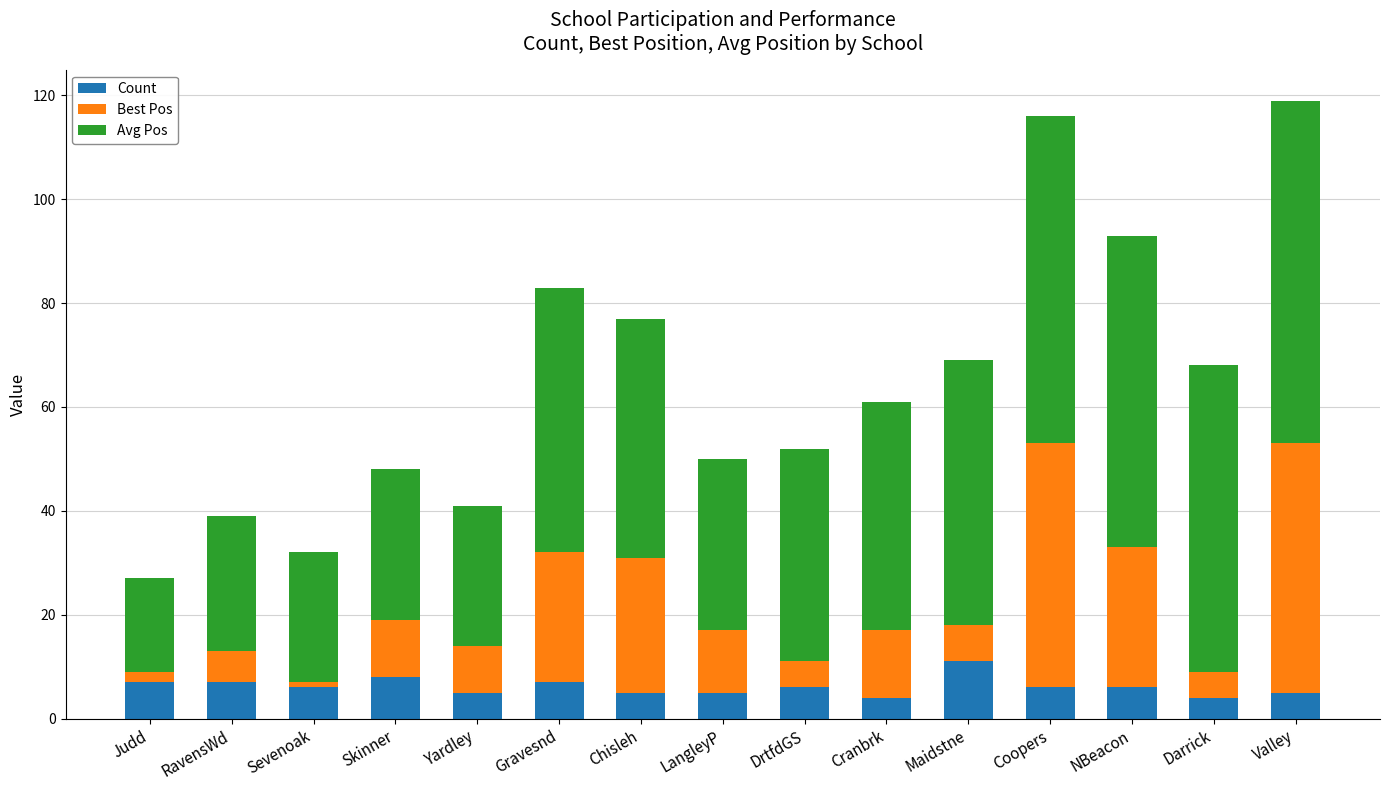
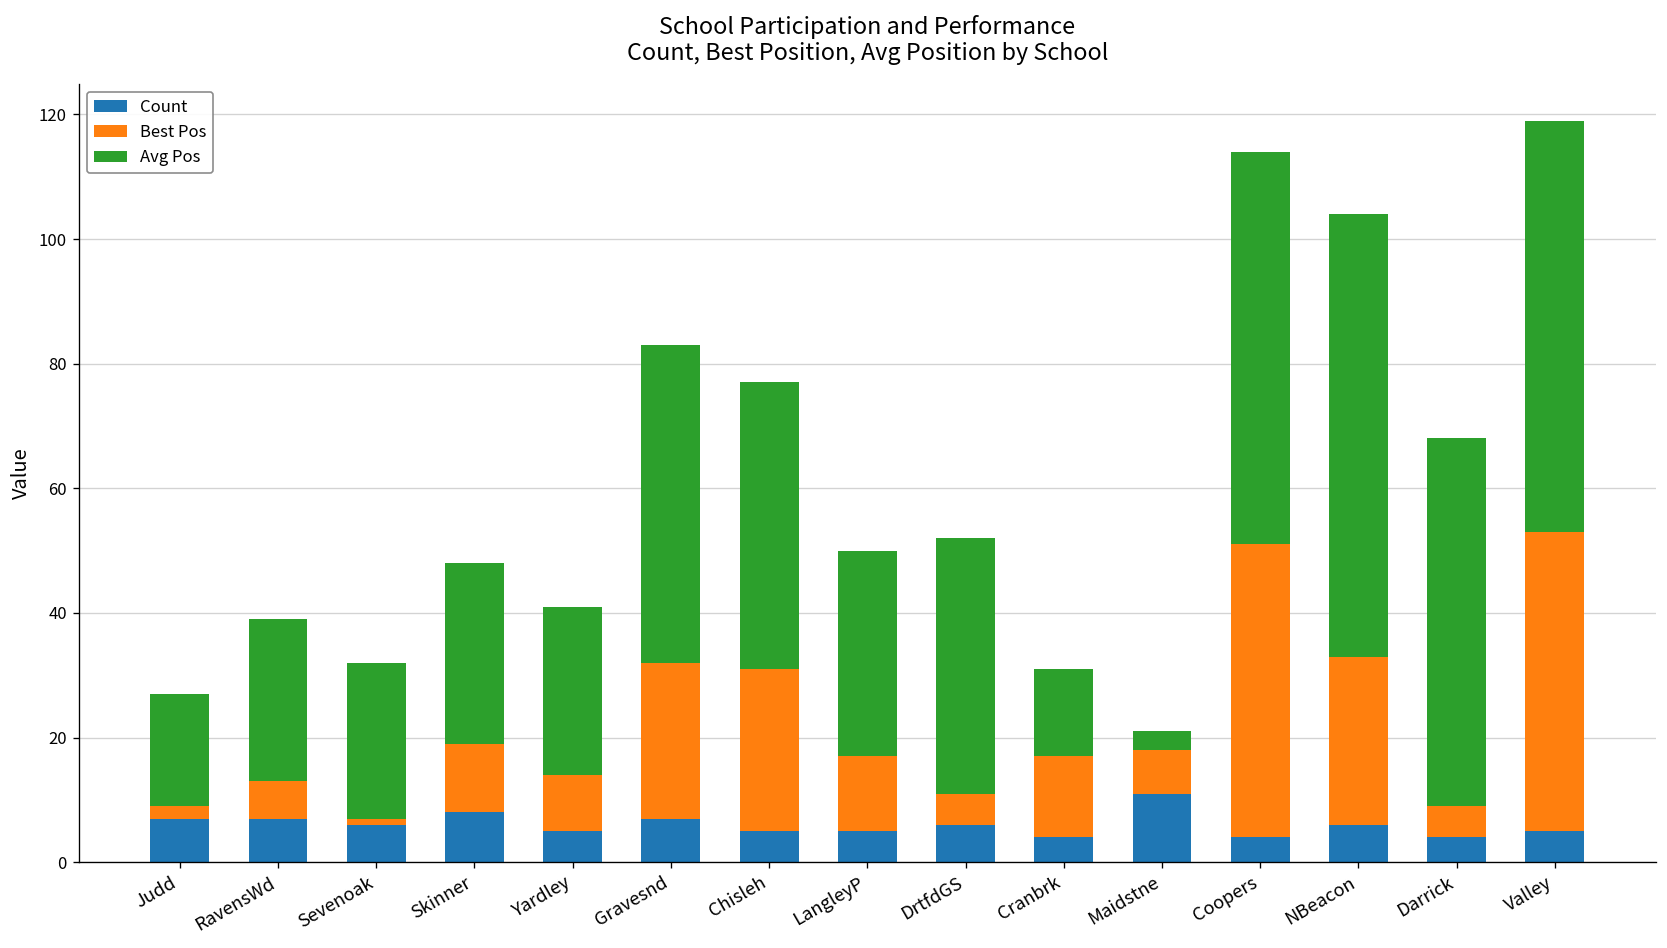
Avg Pos, Cranbrk: 44 -> 14
Avg Pos, Maidstne: 51 -> 3
Count, Coopers: 6 -> 4
Avg Pos, NBeacon: 60 -> 71
